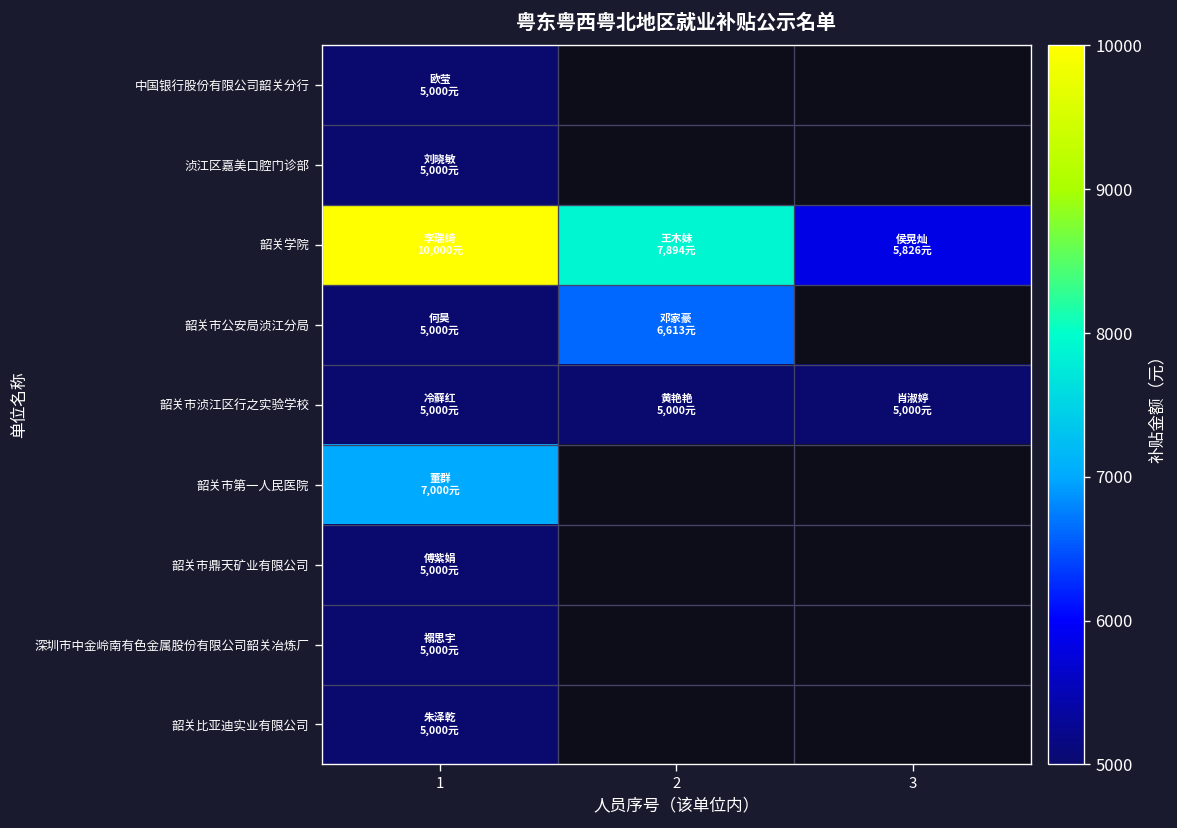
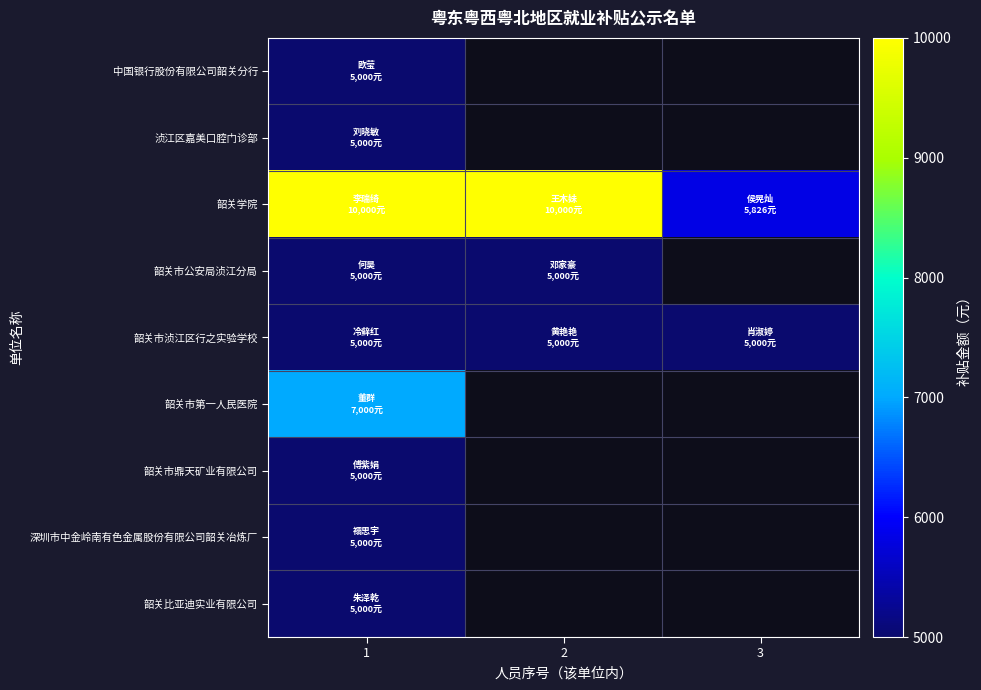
韶关学院, 2: 7,894元 -> 10,000元
韶关市公安局浈江分局, 2: 6,613元 -> 5,000元
